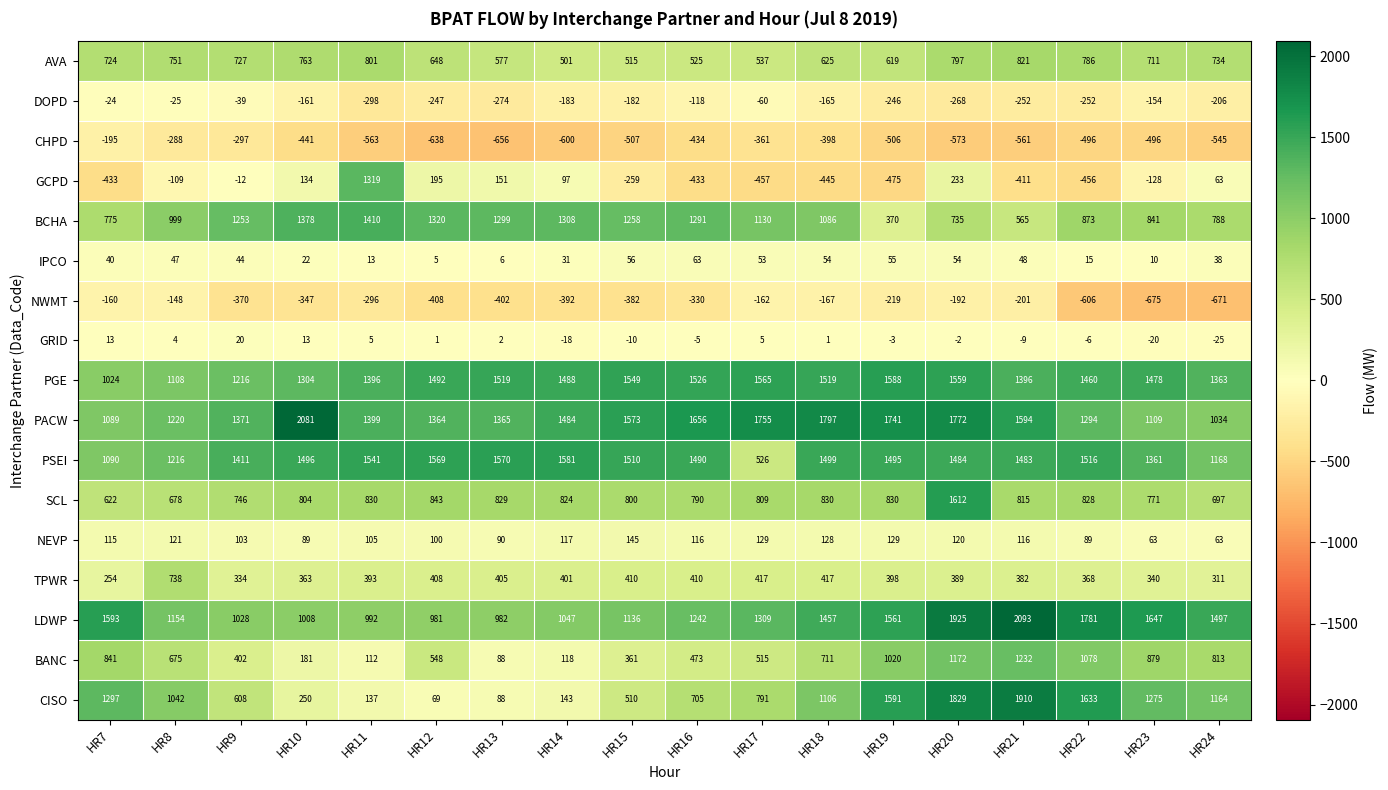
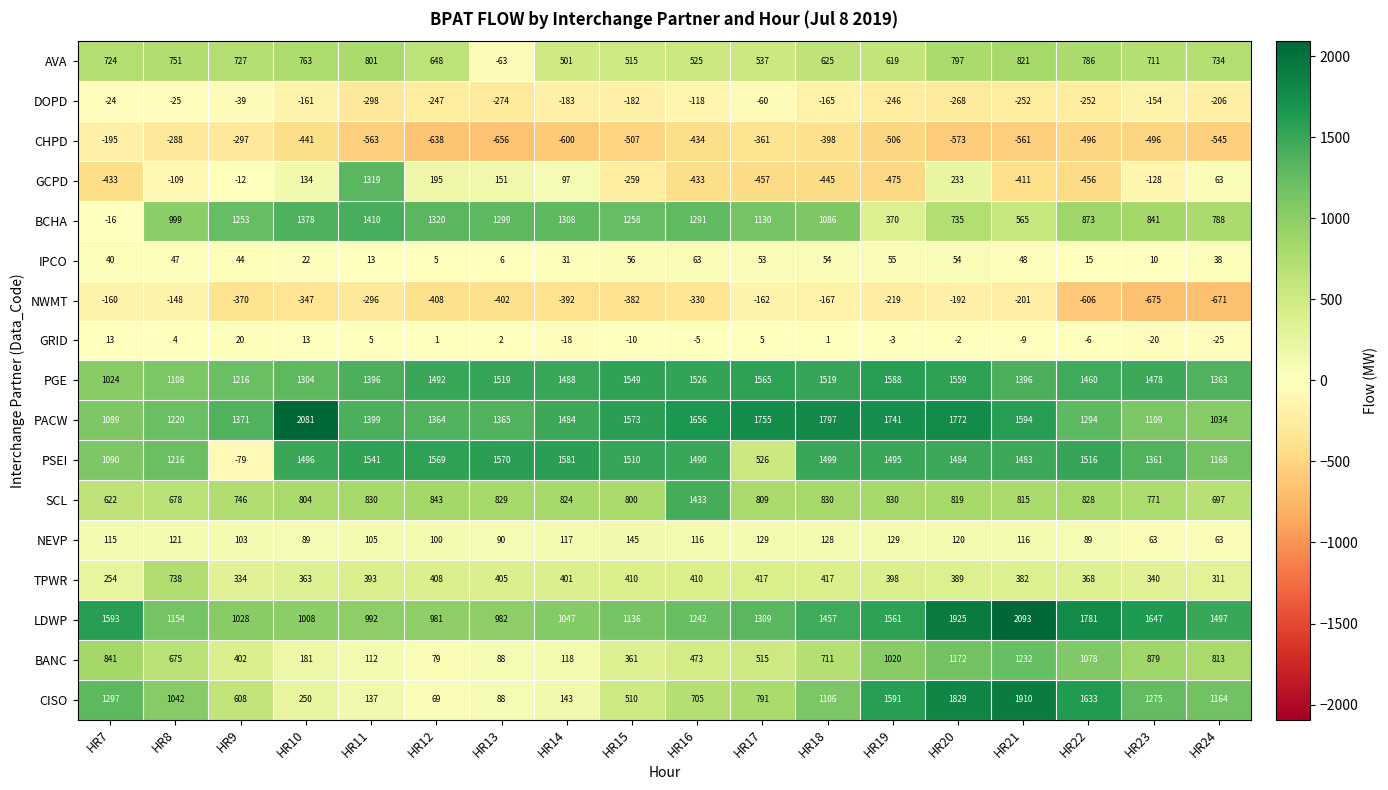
AVA, HR13: 577 -> -63
BCHA, HR7: 775 -> -16
PSEI, HR9: 1411 -> -79
SCL, HR16: 790 -> 1433
SCL, HR20: 1612 -> 819
BANC, HR12: 548 -> 79
